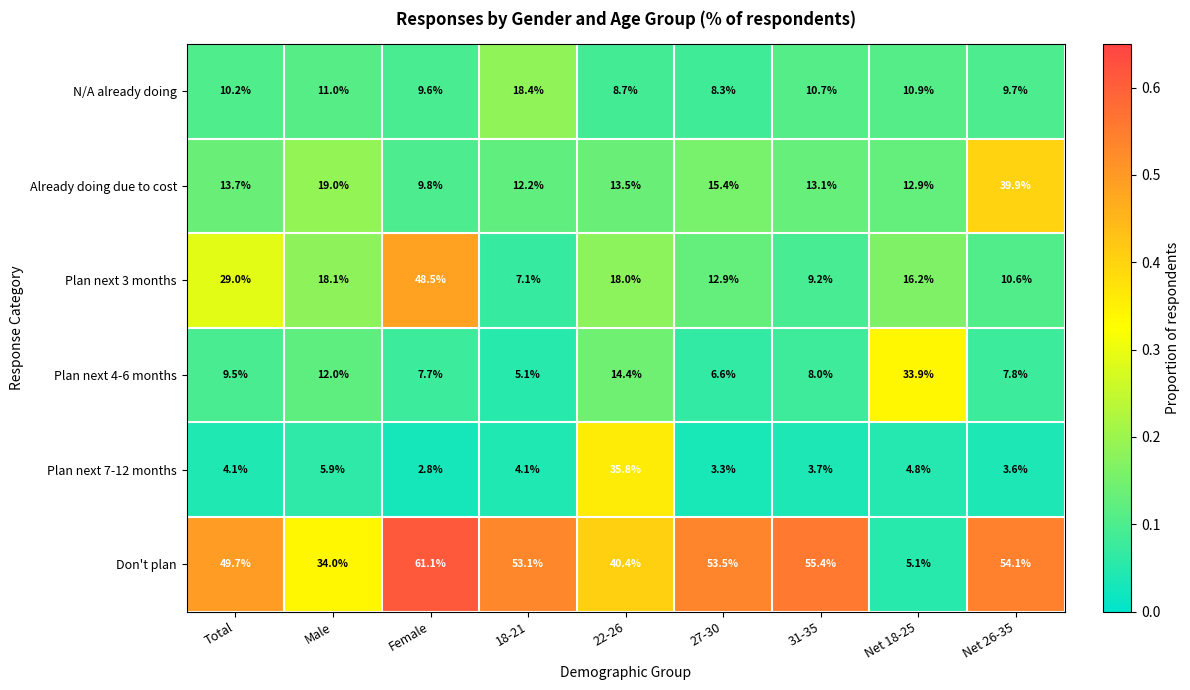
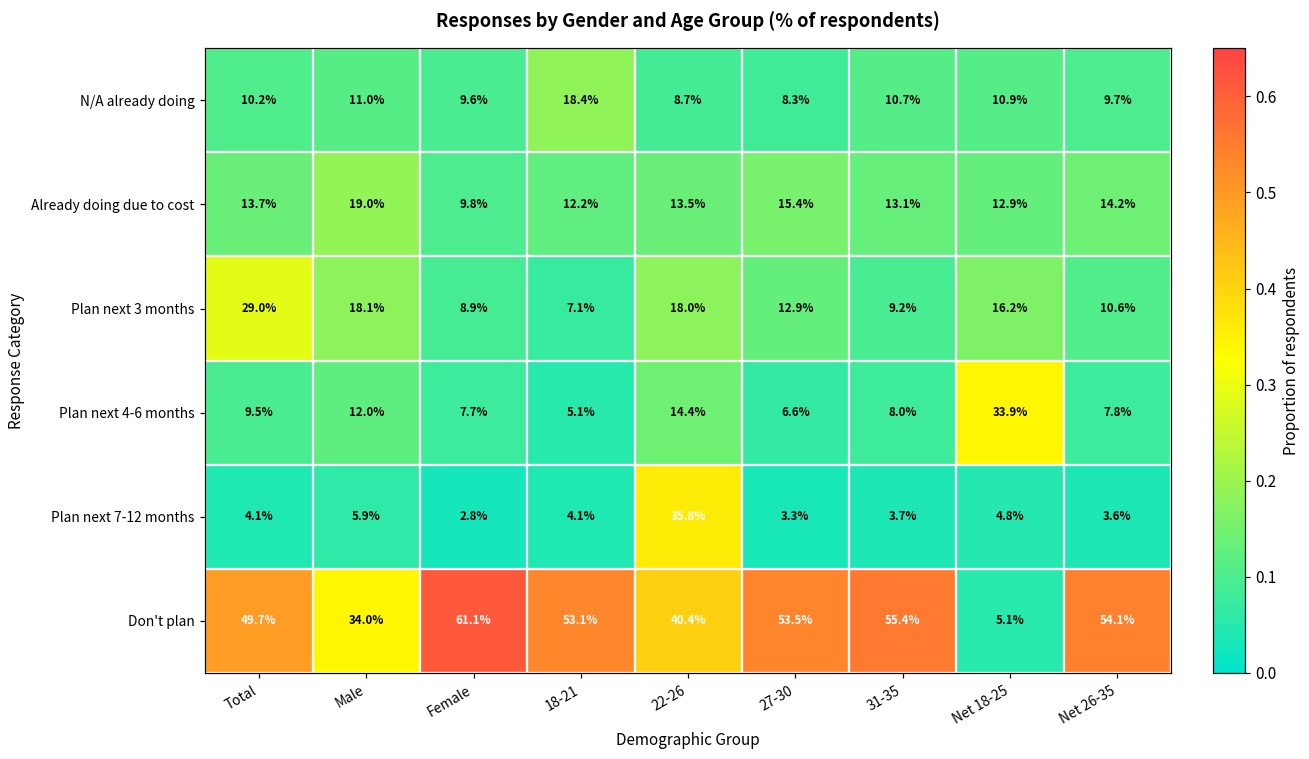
Already doing due to cost, Net 26-35: 39.9% -> 14.2%
Plan next 3 months, Female: 48.5% -> 8.9%
